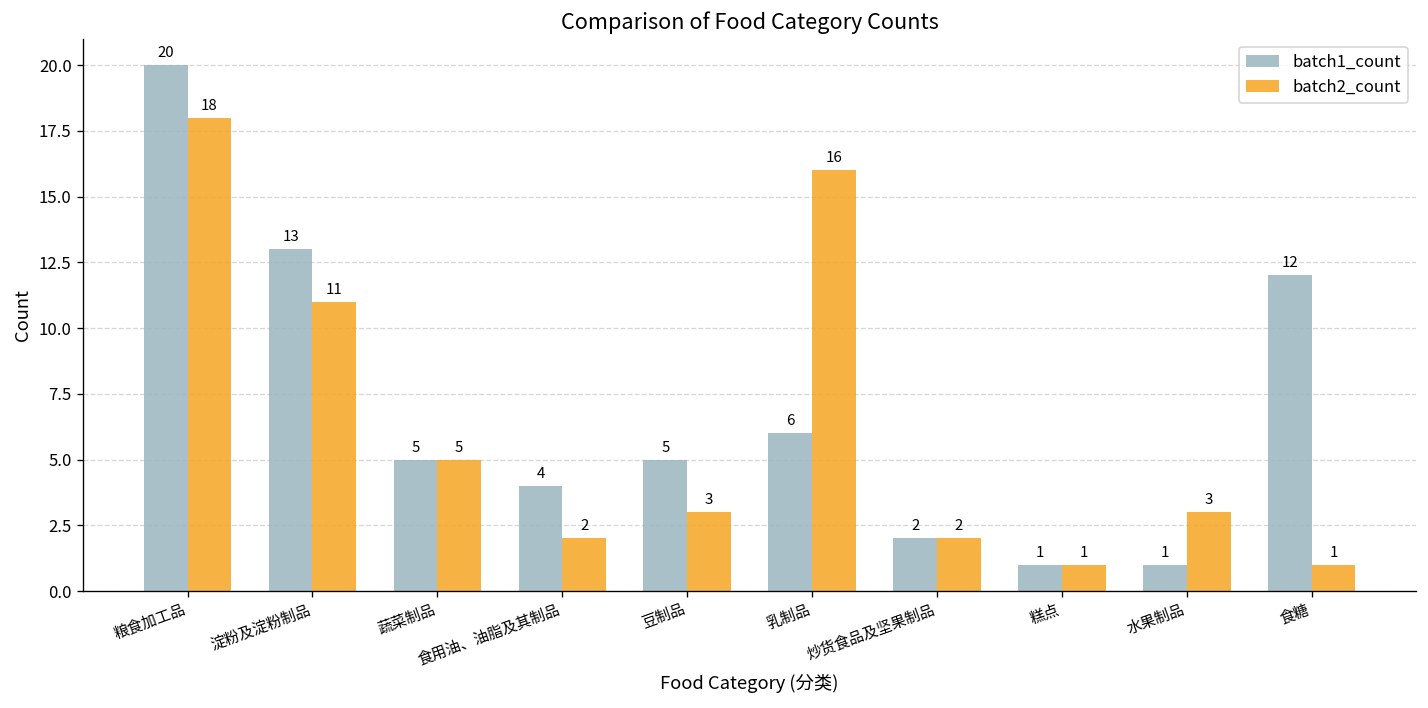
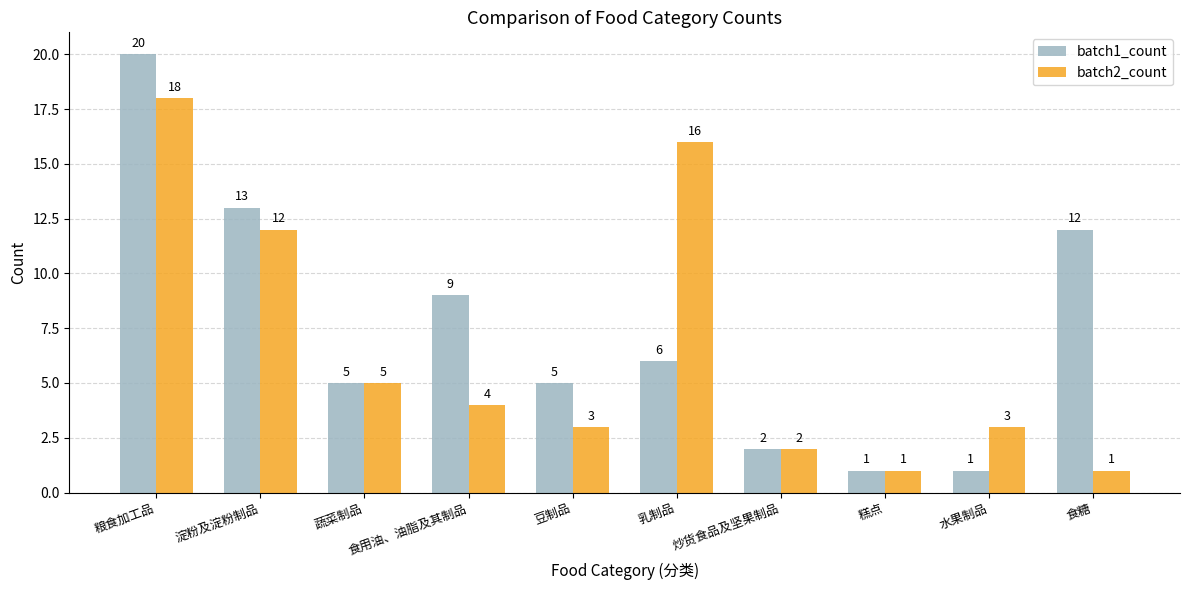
batch2_count, 淀粉及淀粉制品: 11 -> 12
batch1_count, 食用油、油脂及其制品: 4 -> 9
batch2_count, 食用油、油脂及其制品: 2 -> 4
